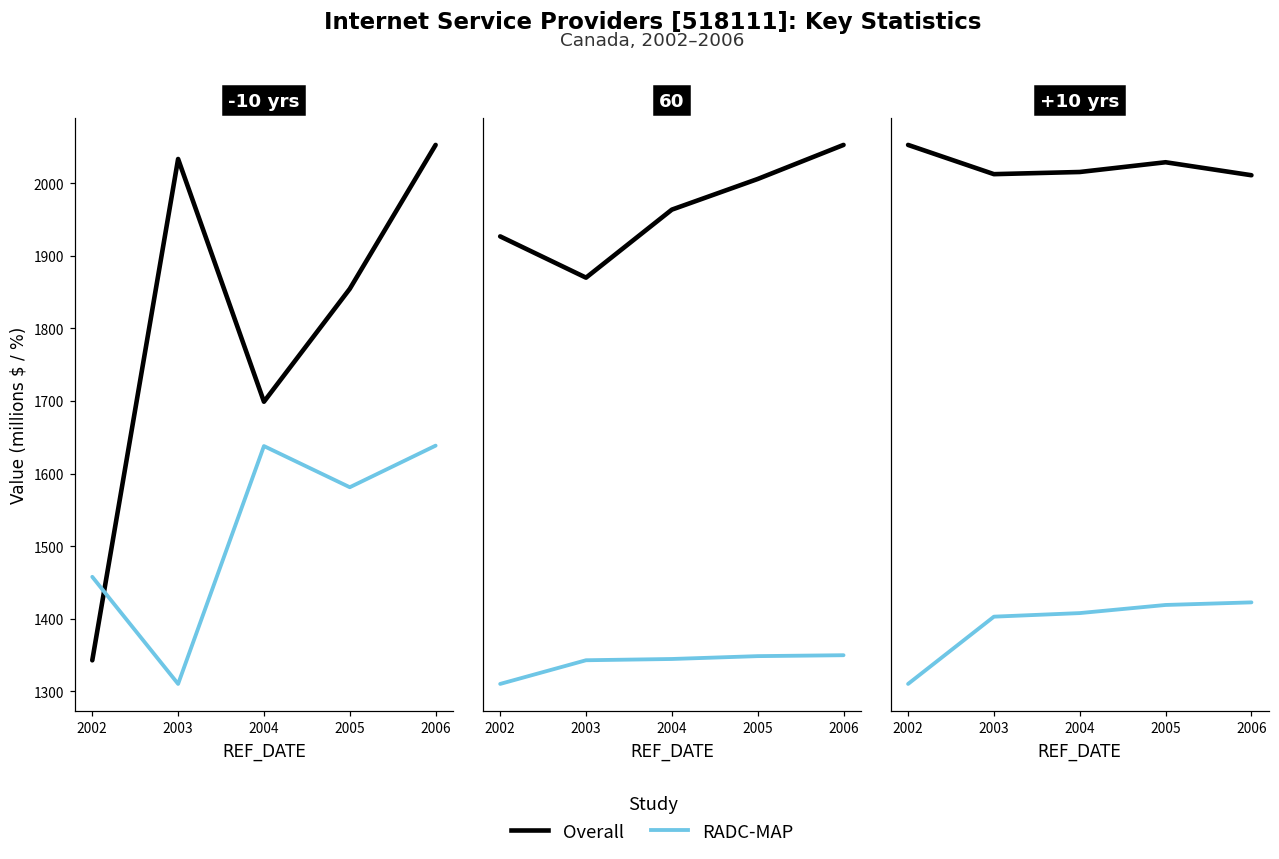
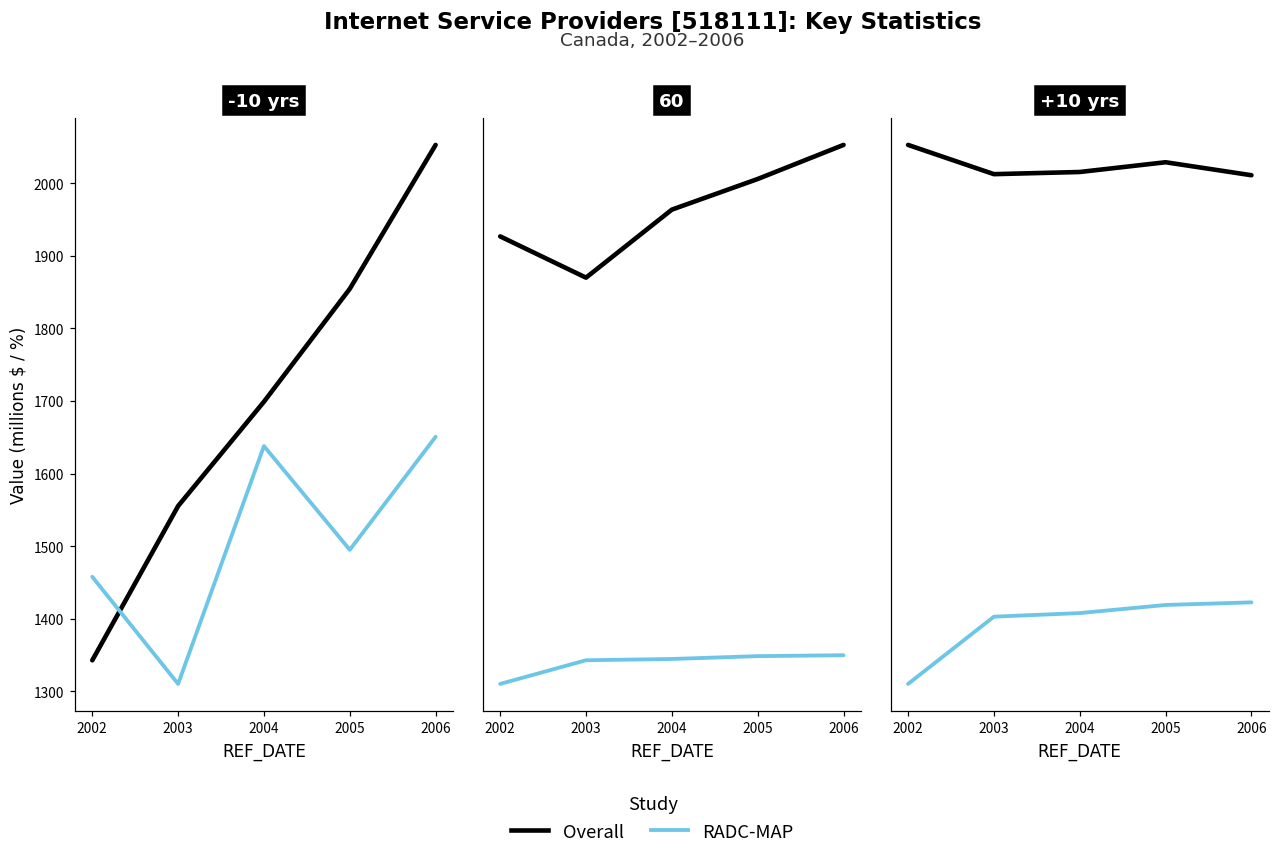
-10 yrs, Overall, 2003: 2030 -> 1560
-10 yrs, RADC-MAP, 2005: 1580 -> 1500
-10 yrs, RADC-MAP, 2006: 1640 -> 1650
